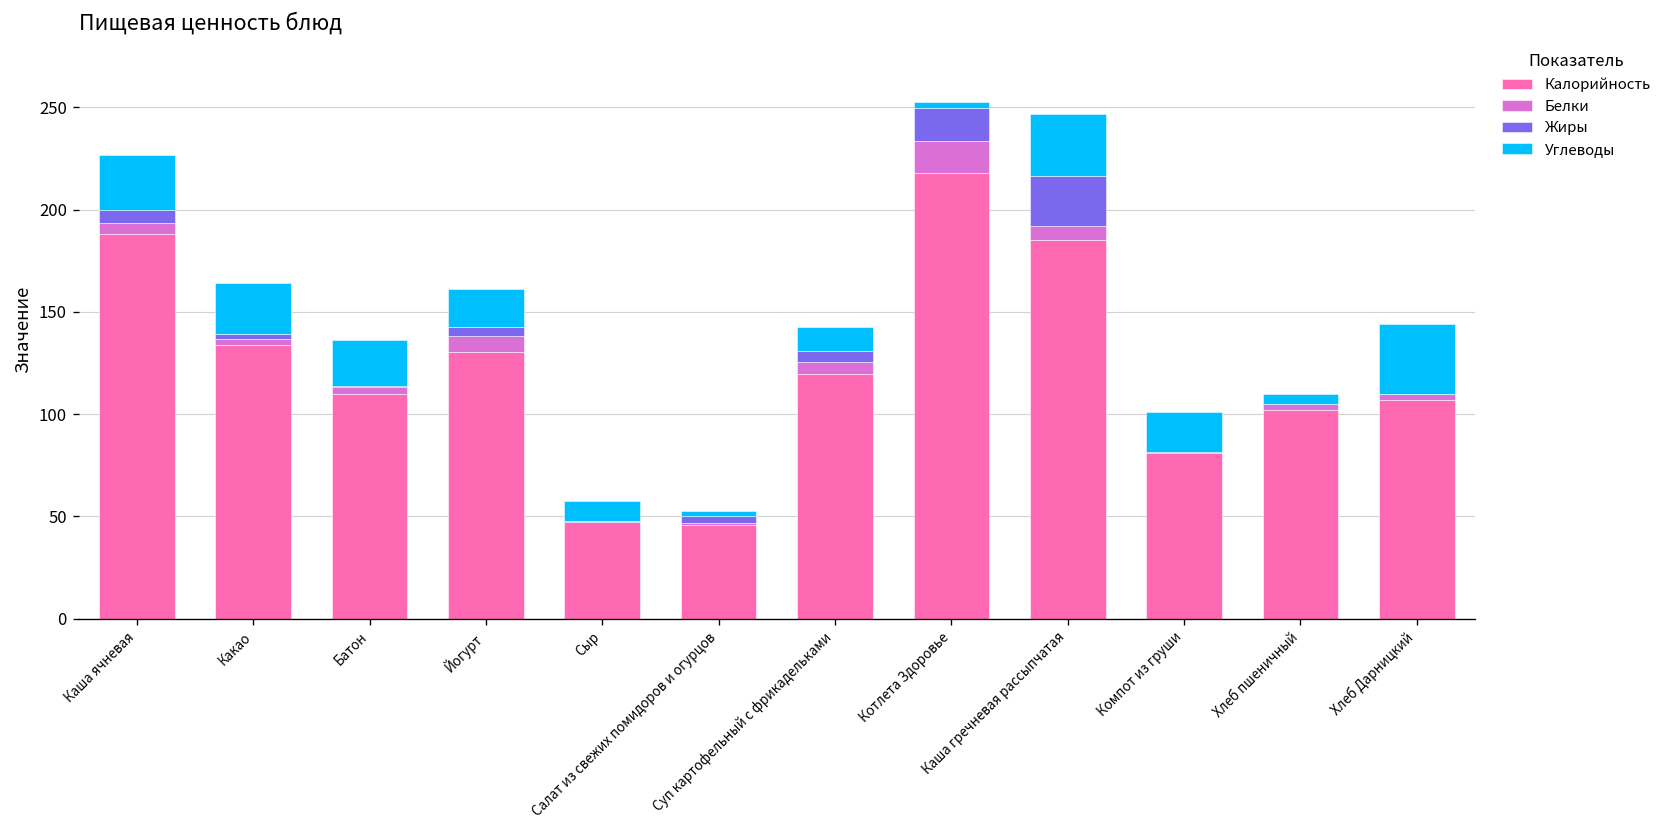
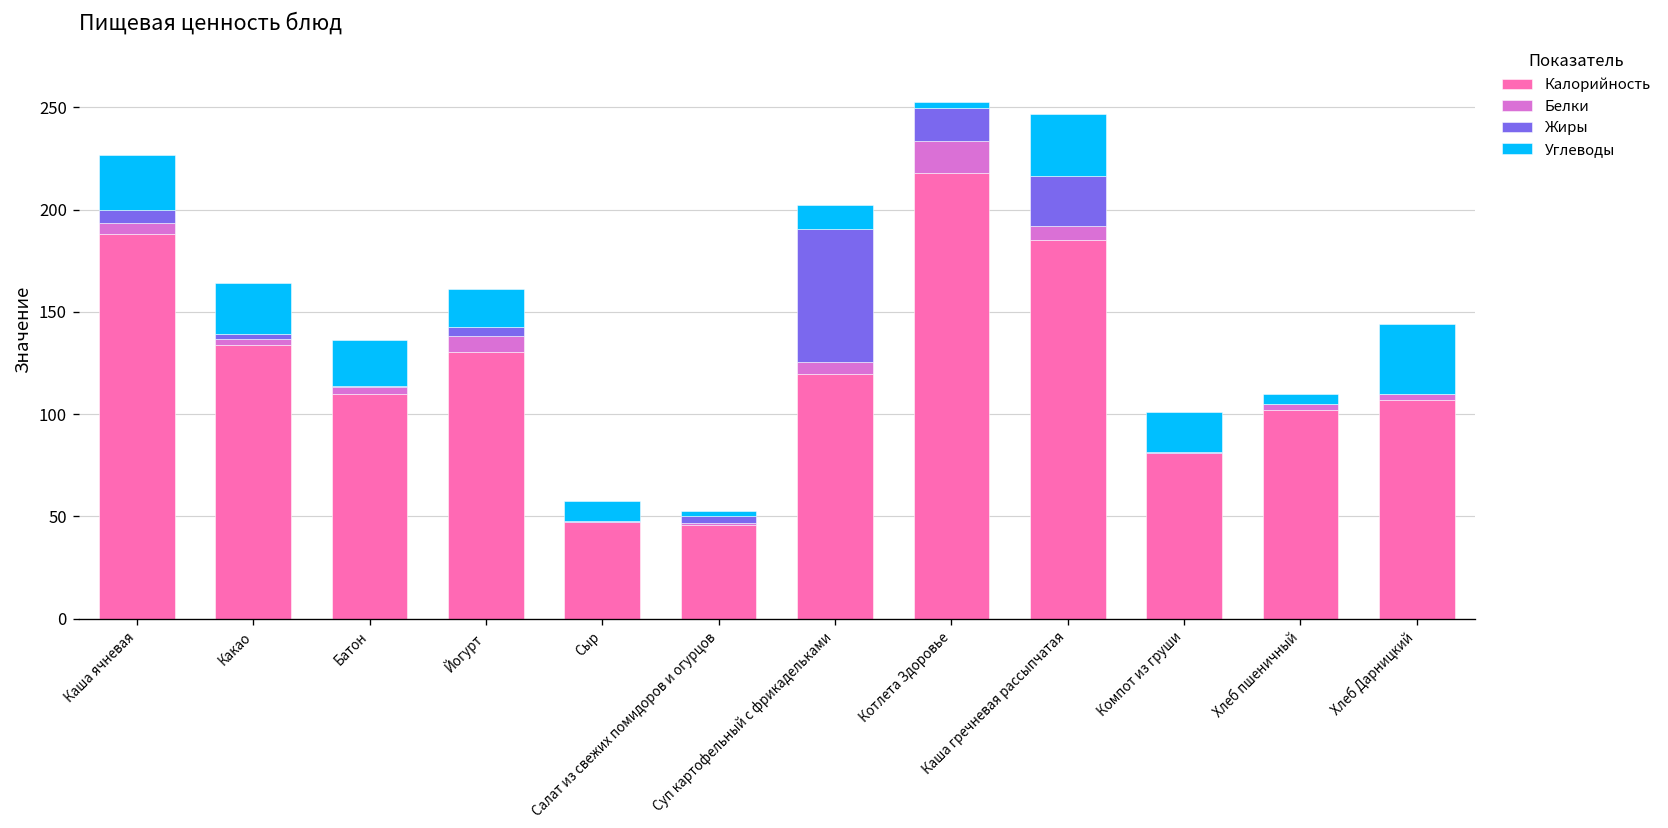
Жиры, Суп картофельный с фрикадельками: 5 -> 65
